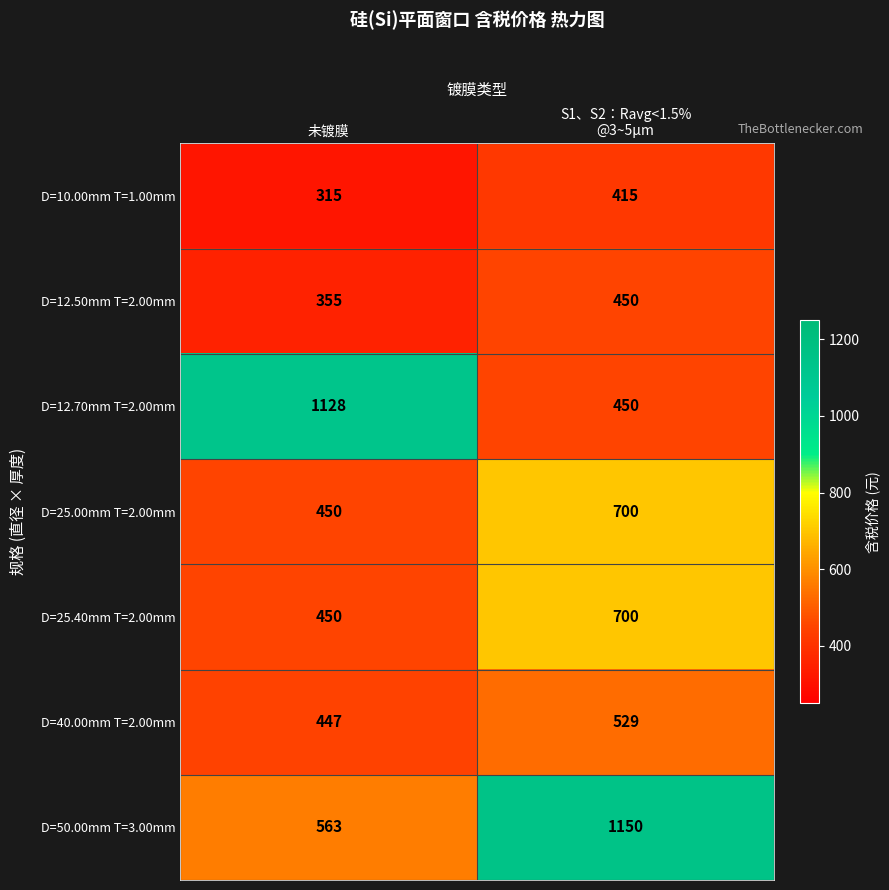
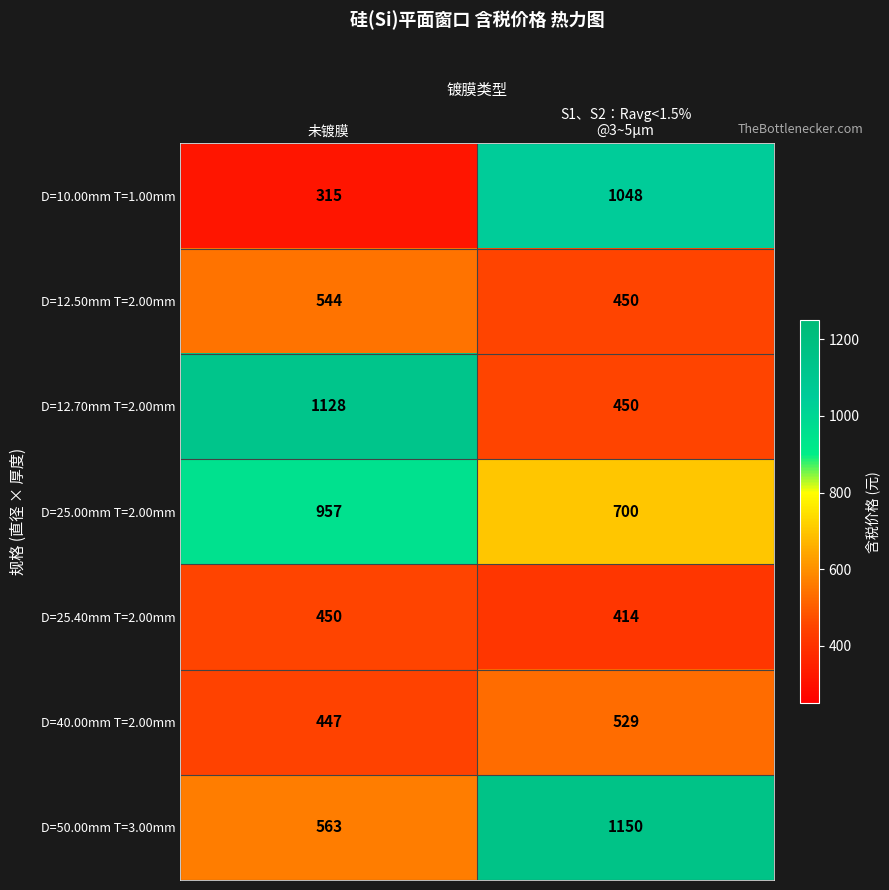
D=10.00mm T=1.00mm, S1、S2：Ravg<1.5% @3~5μm: 415 -> 1048
D=12.50mm T=2.00mm, 未镀膜: 355 -> 544
D=25.00mm T=2.00mm, 未镀膜: 450 -> 957
D=25.40mm T=2.00mm, S1、S2：Ravg<1.5% @3~5μm: 700 -> 414
